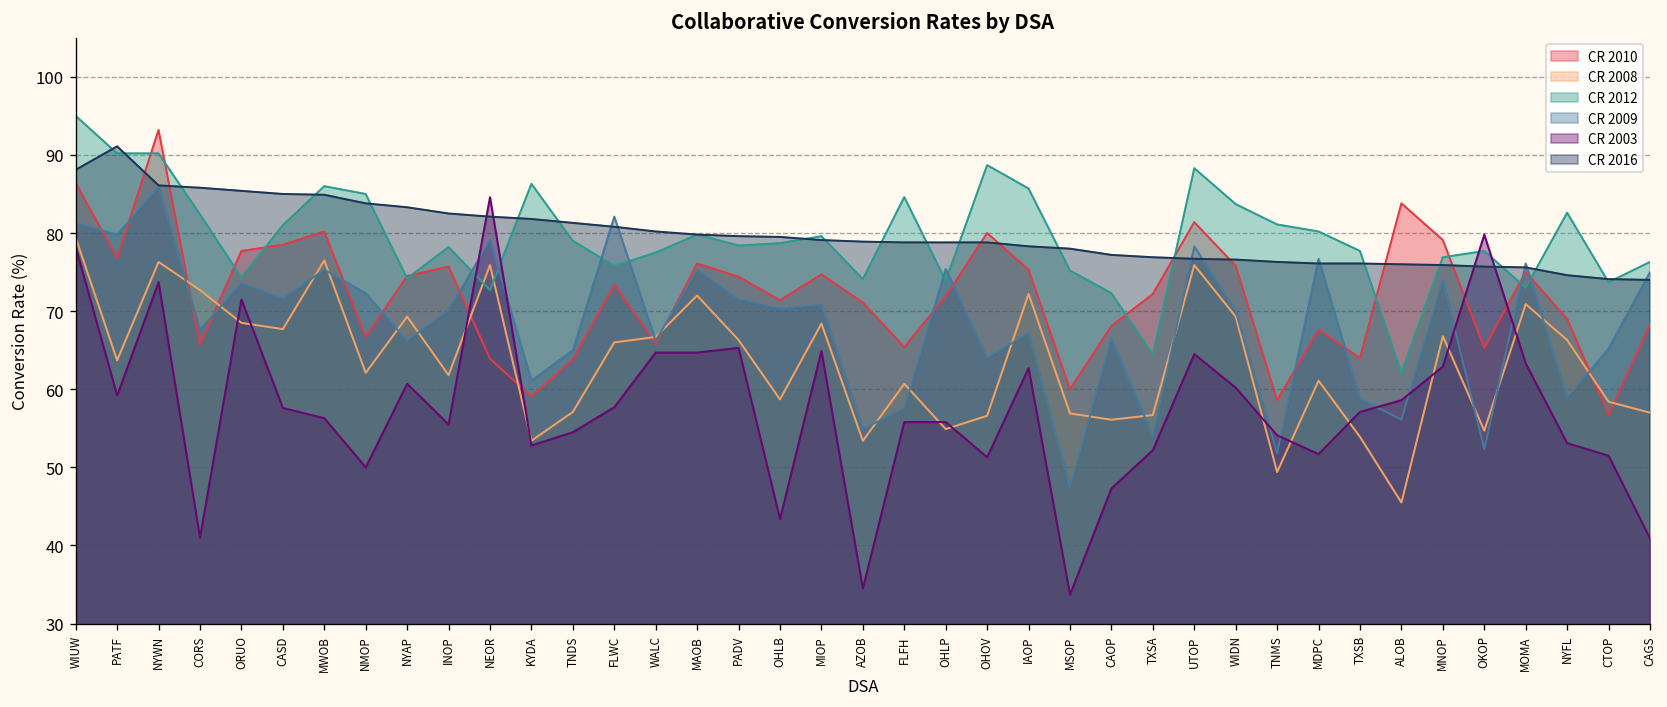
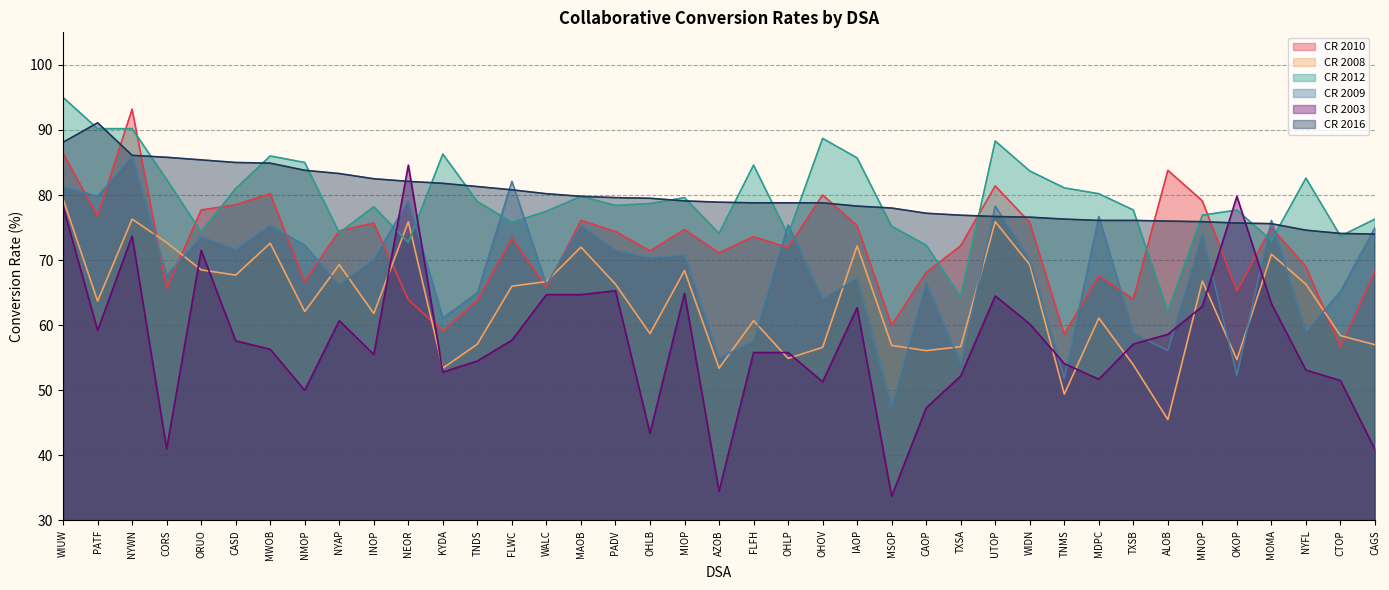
CR 2008, MWOB: 77 -> 73
CR 2010, FLFH: 65 -> 74
